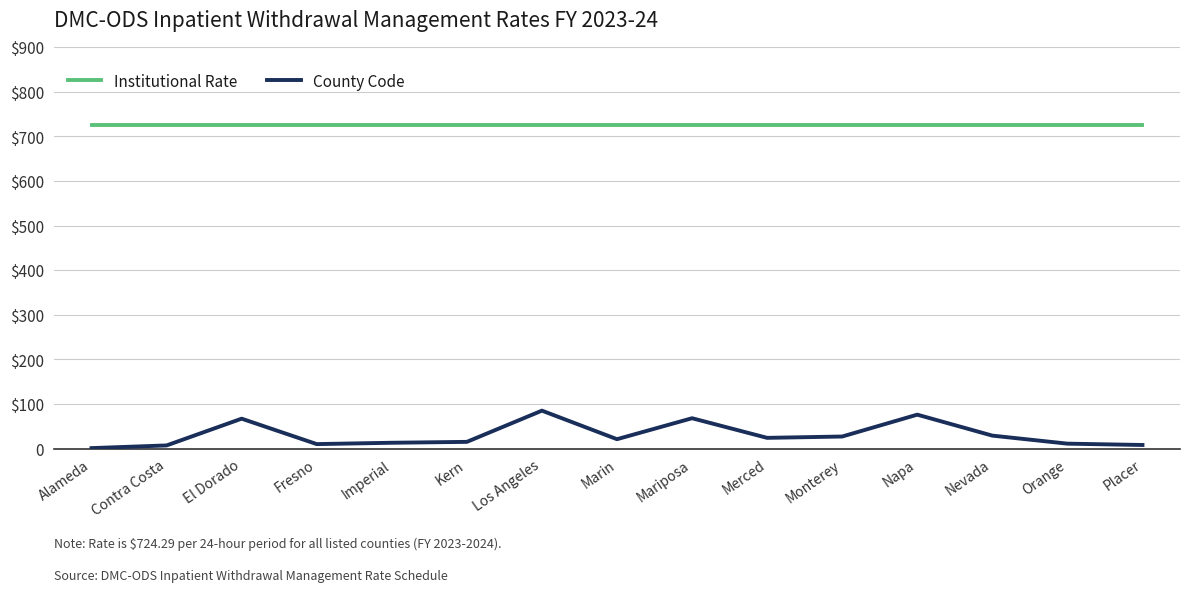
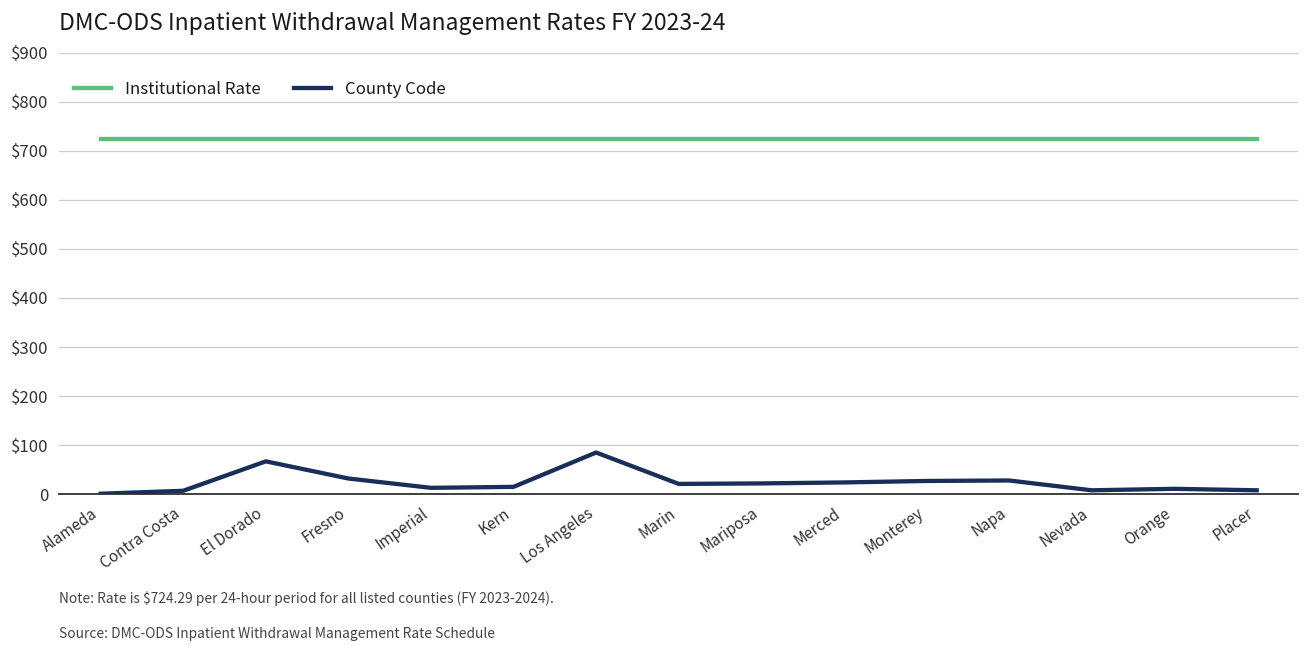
County Code, Fresno: $10 -> $30
County Code, Mariposa: $70 -> $20
County Code, Napa: $80 -> $30
County Code, Nevada: $30 -> $10
